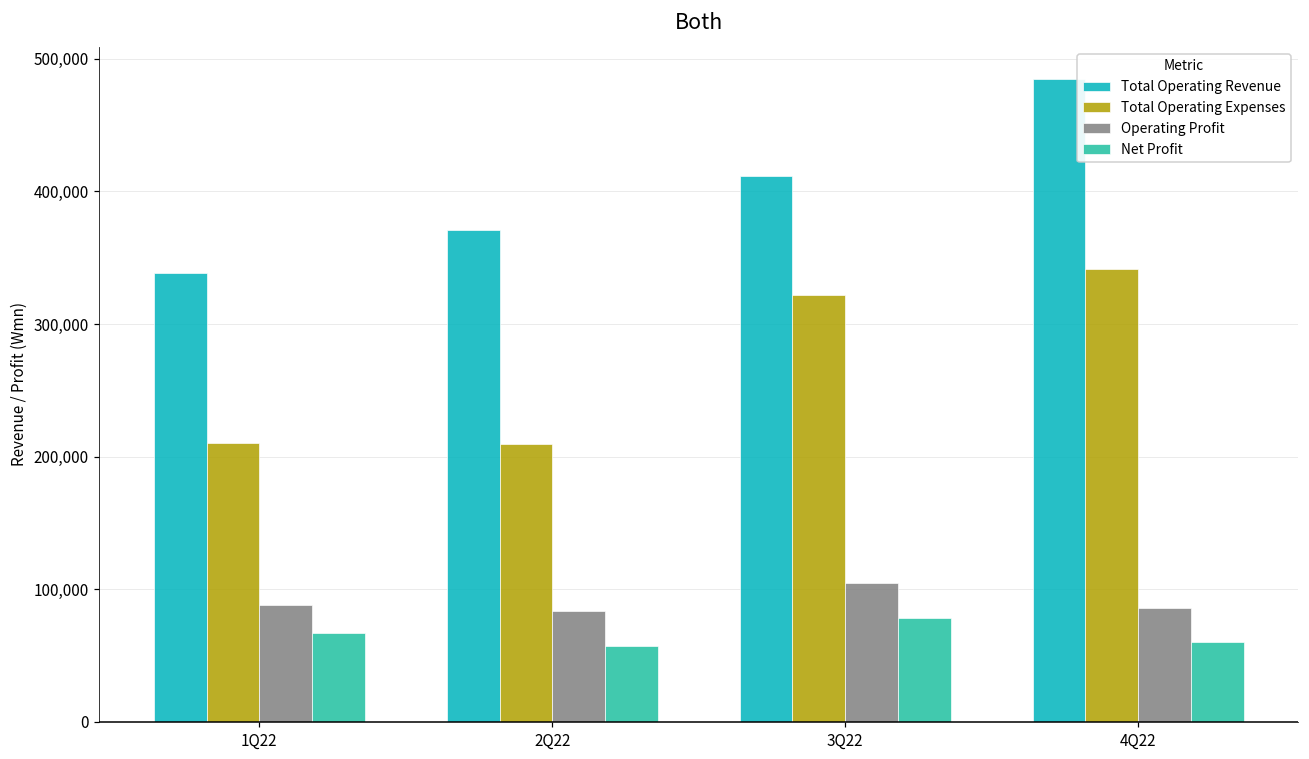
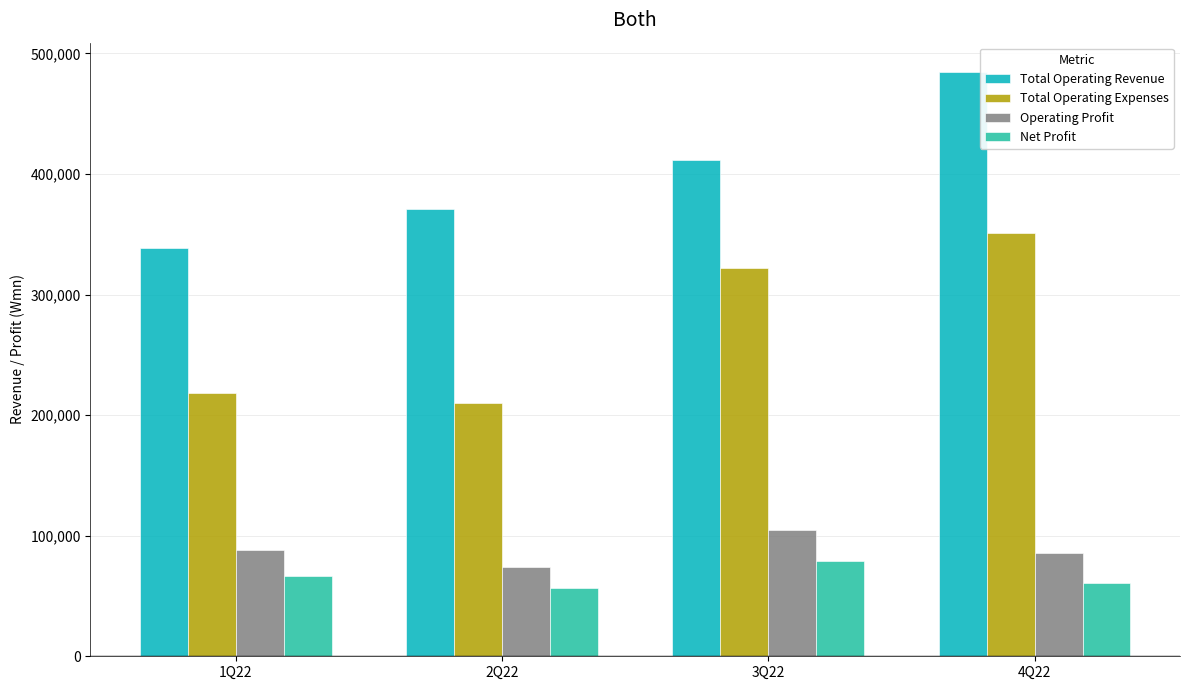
Total Operating Expenses, 1Q22: 211,000 -> 218,000
Operating Profit, 2Q22: 84,000 -> 74,000
Total Operating Expenses, 4Q22: 341,000 -> 351,000
